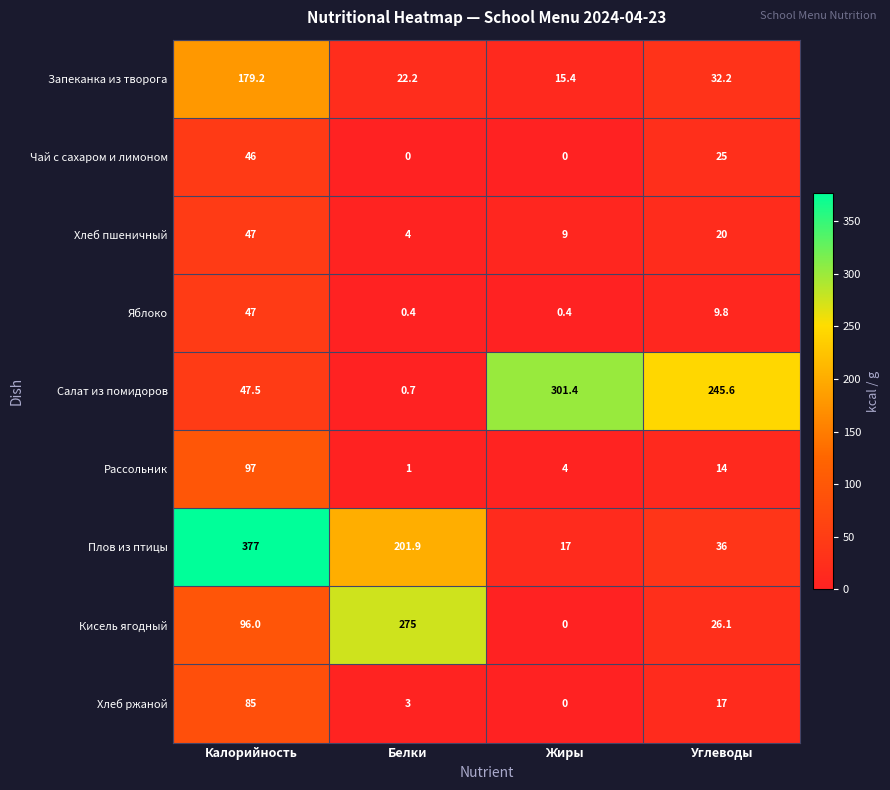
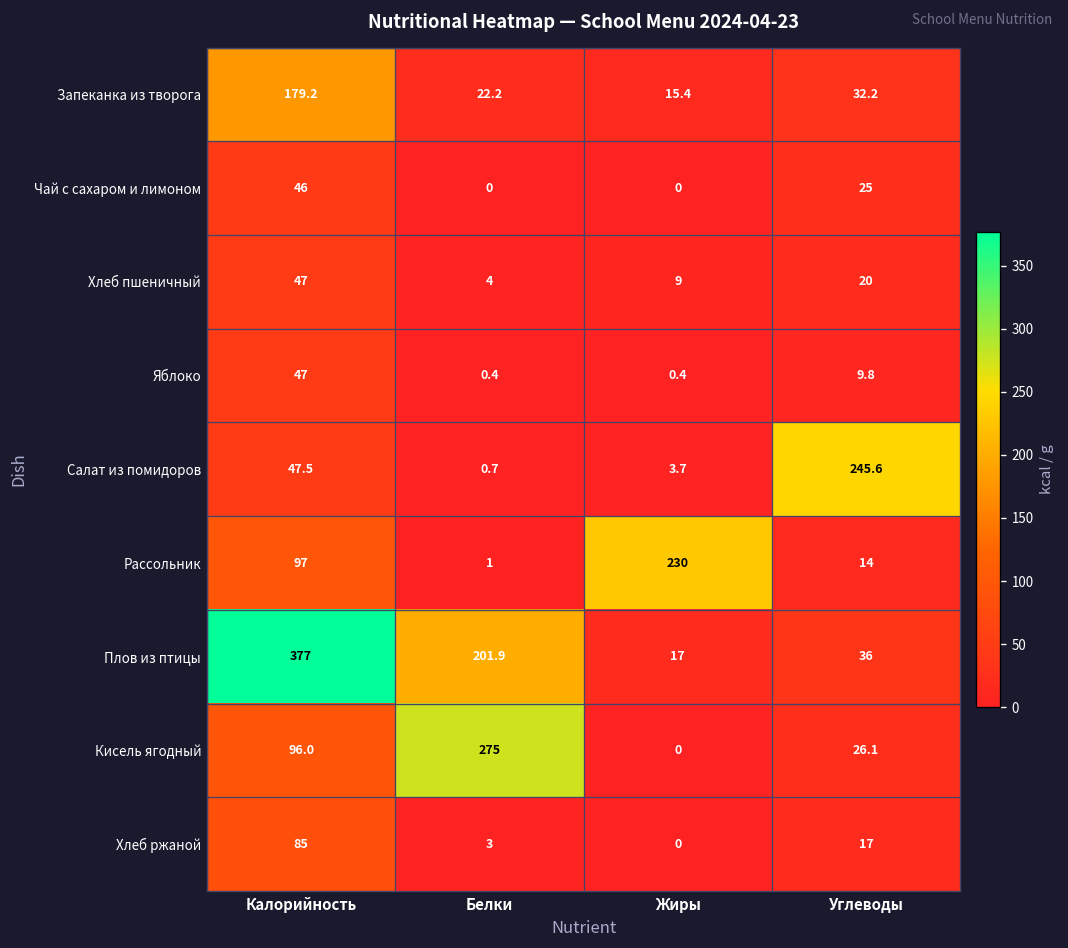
Салат из помидоров, Жиры: 301.4 -> 3.7
Рассольник, Жиры: 4 -> 230
